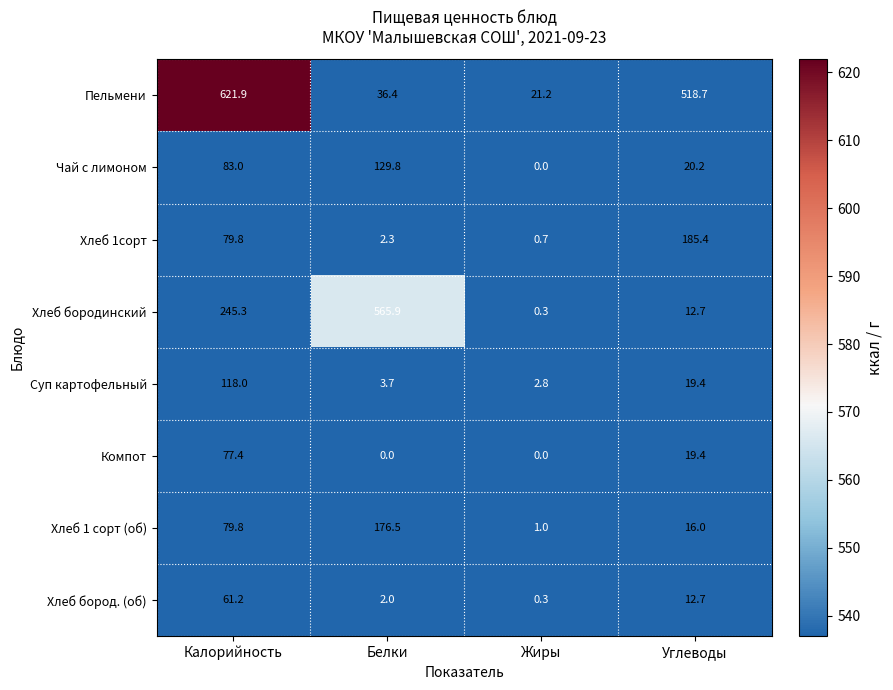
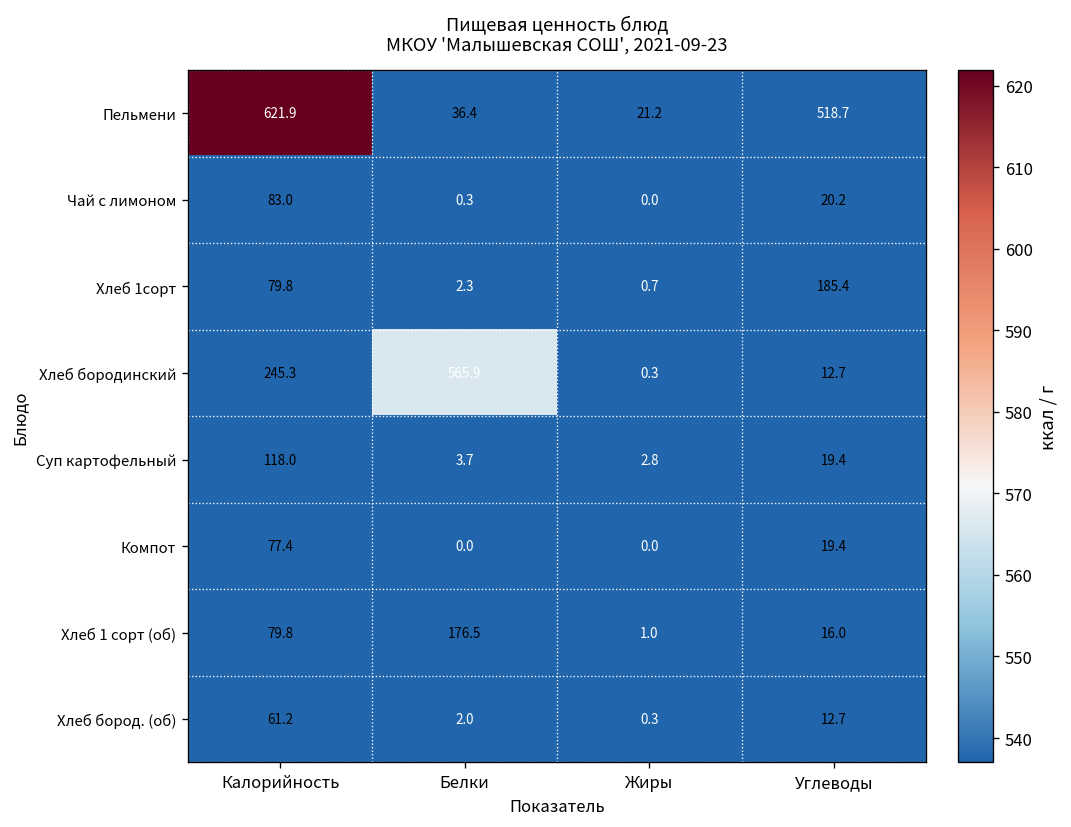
Чай с лимоном, Белки: 129.8 -> 0.3
